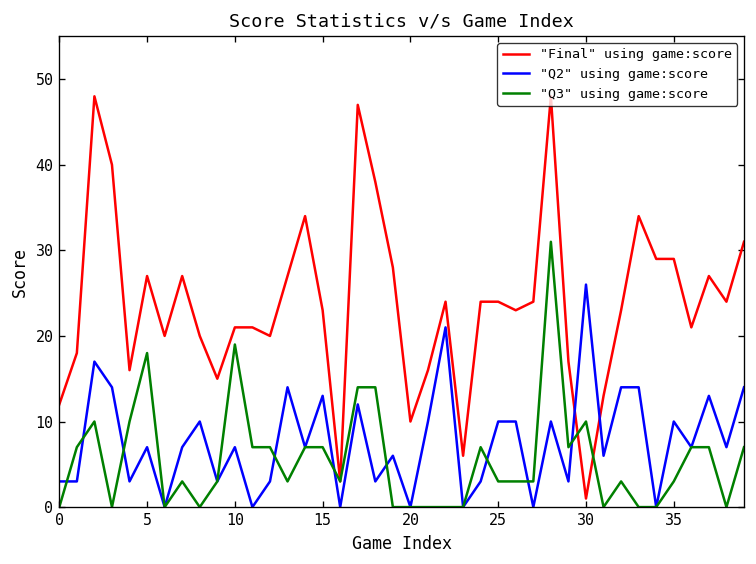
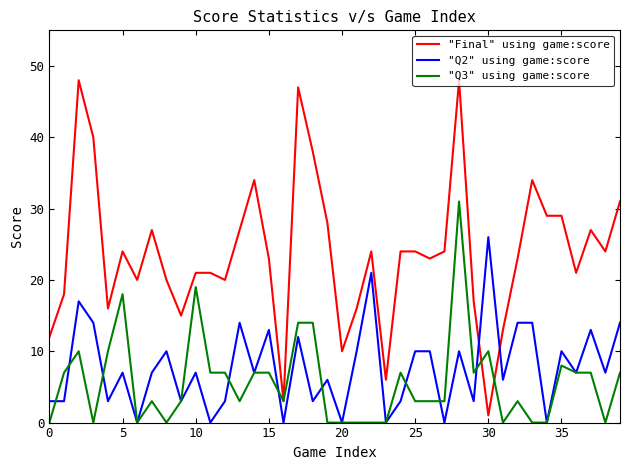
"Final" using game:score, 5: 27 -> 24
"Q3" using game:score, 35: 3 -> 8
